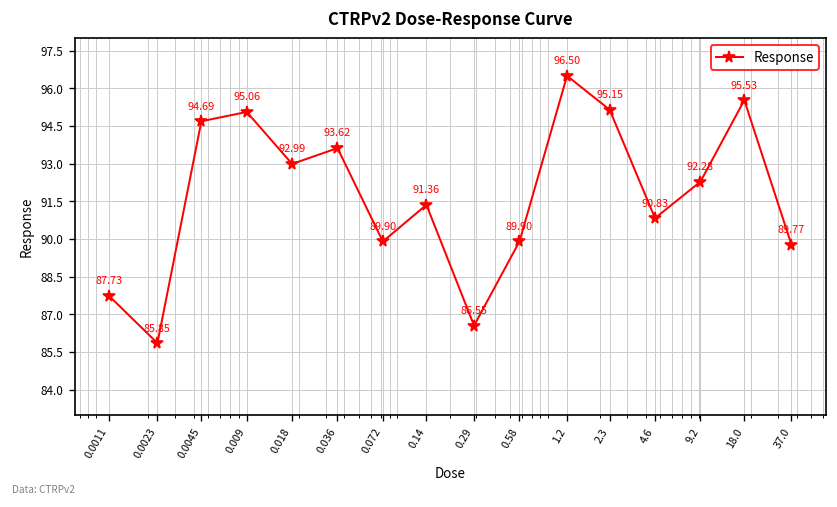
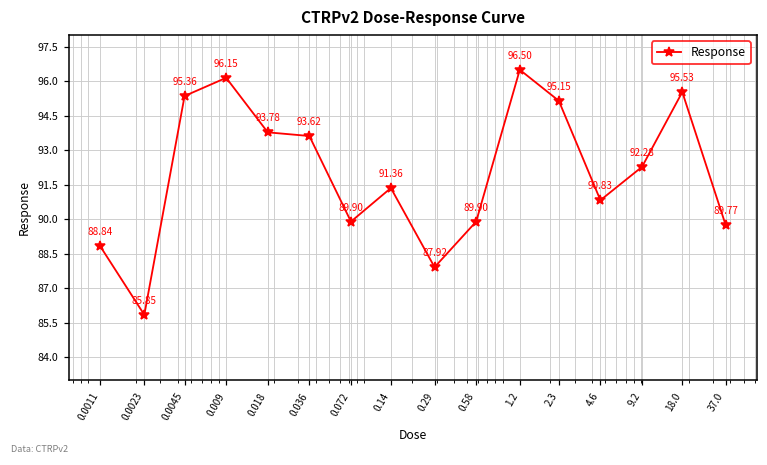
0.0011: 87.73 -> 88.84
0.0045: 94.69 -> 95.36
0.009: 95.06 -> 96.15
0.018: 92.99 -> 93.78
0.29: 86.55 -> 87.92
